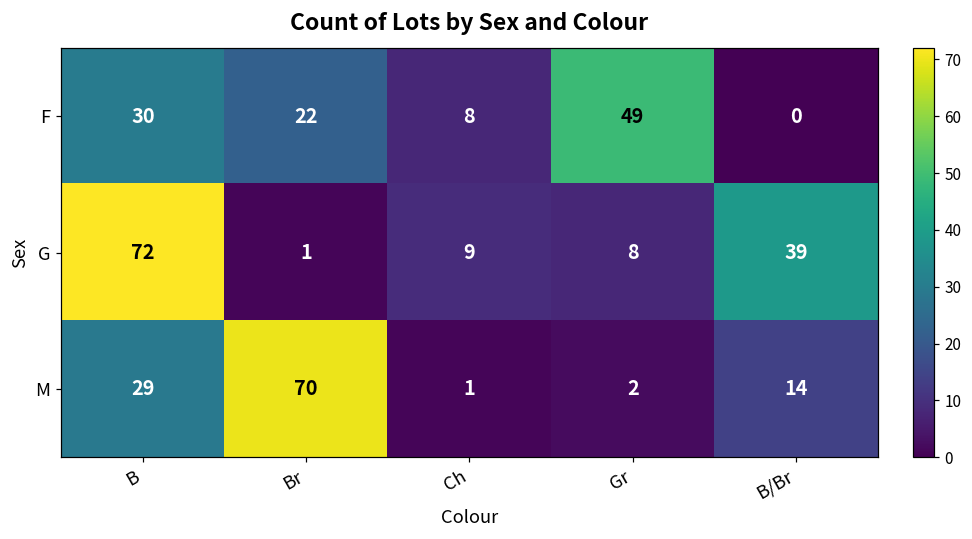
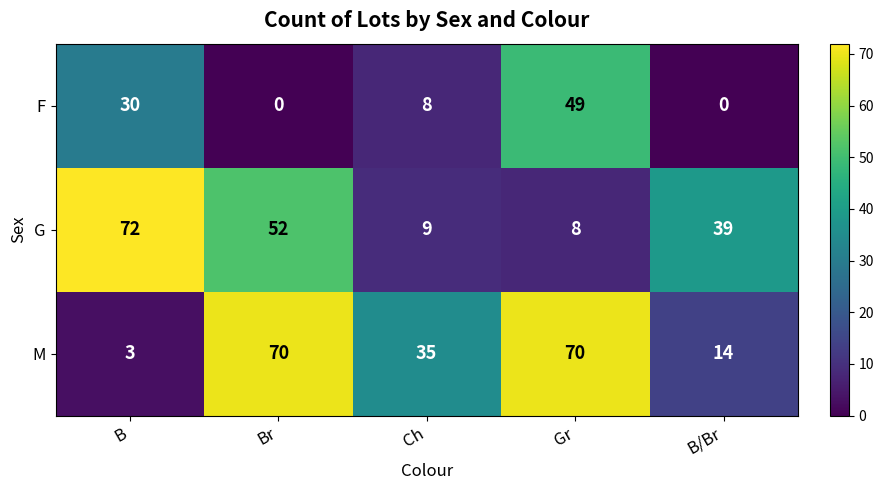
F, Br: 22 -> 0
G, Br: 1 -> 52
M, B: 29 -> 3
M, Ch: 1 -> 35
M, Gr: 2 -> 70
